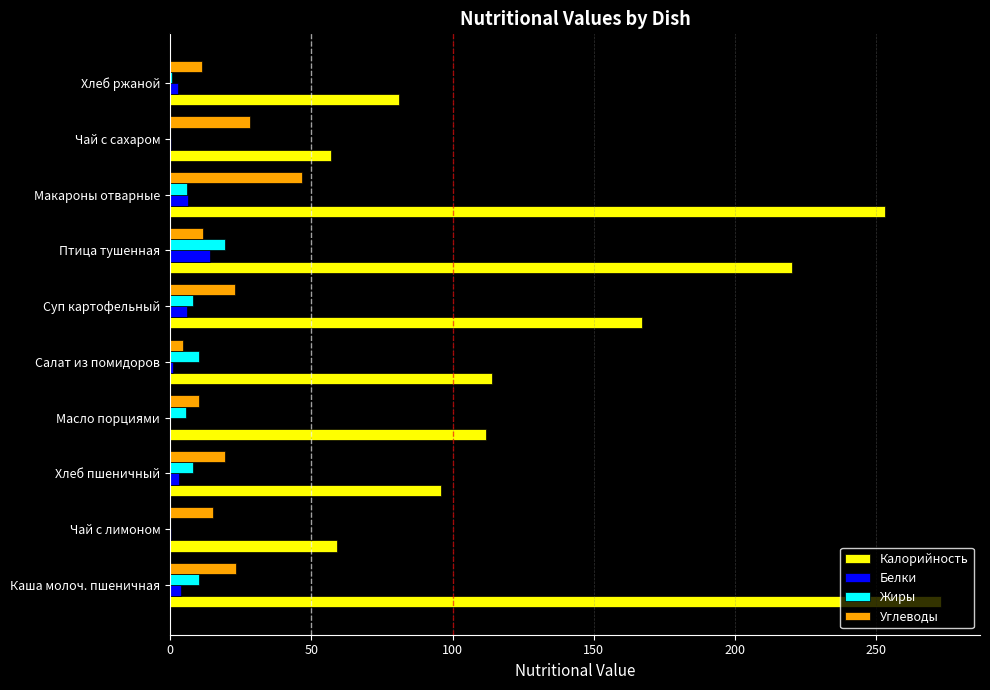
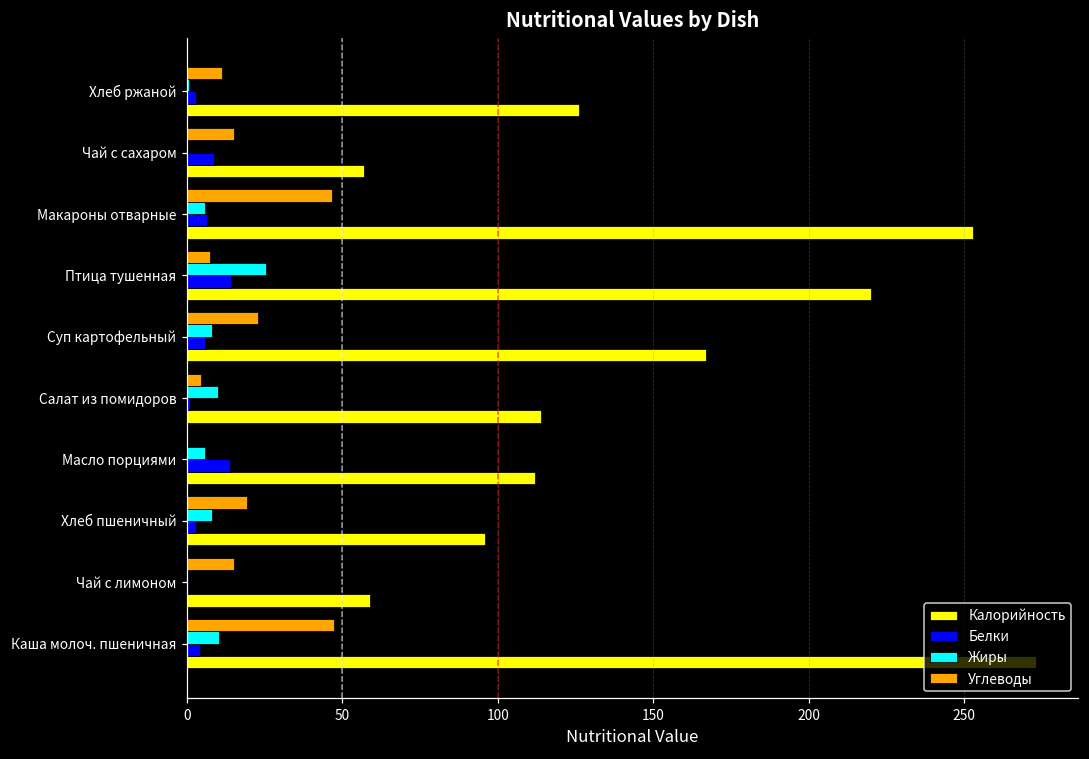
Калорийность, Хлеб ржаной: 81 -> 126
Углеводы, Чай с сахаром: 28 -> 15
Белки, Чай с сахаром: 0 -> 9
Углеводы, Птица тушенная: 12 -> 7
Жиры, Птица тушенная: 19 -> 25
Углеводы, Масло порциями: 10 -> 0
Белки, Масло порциями: 0 -> 14
Углеводы, Каша молоч. пшеничная: 23 -> 47
